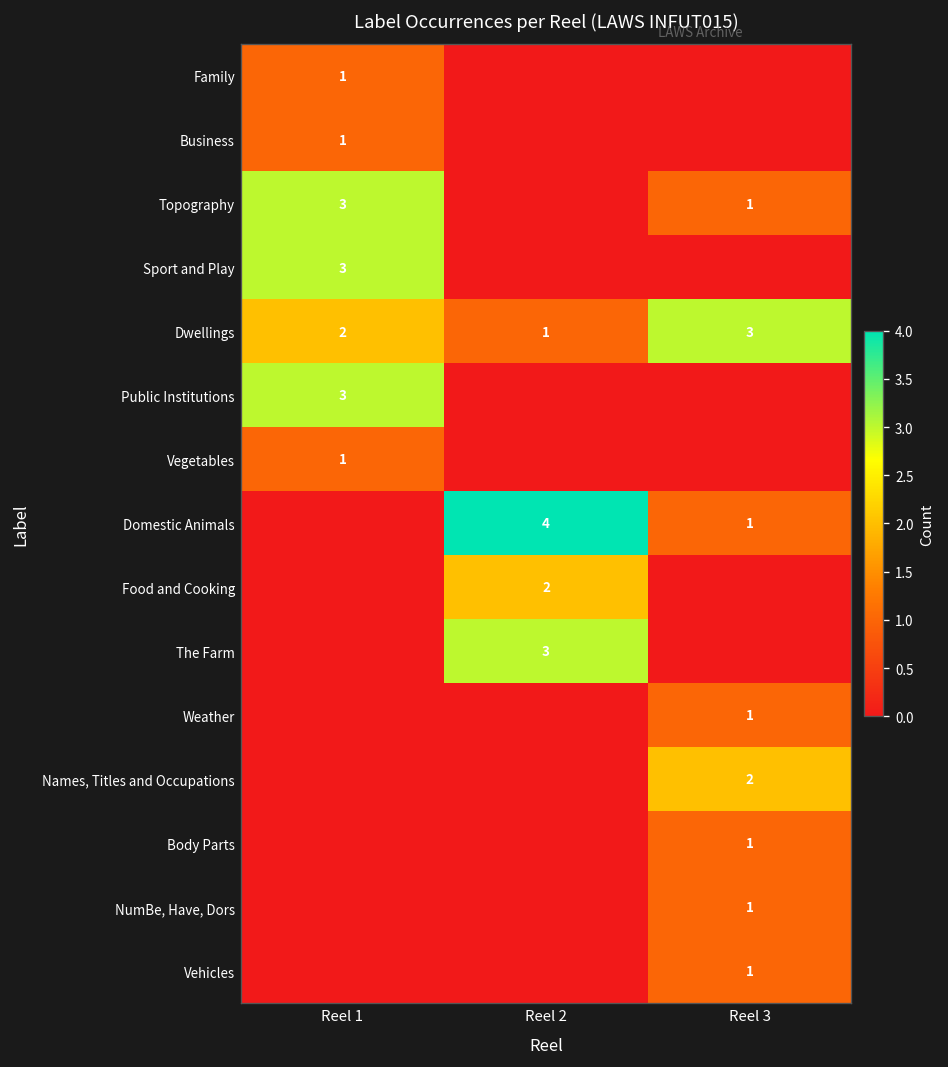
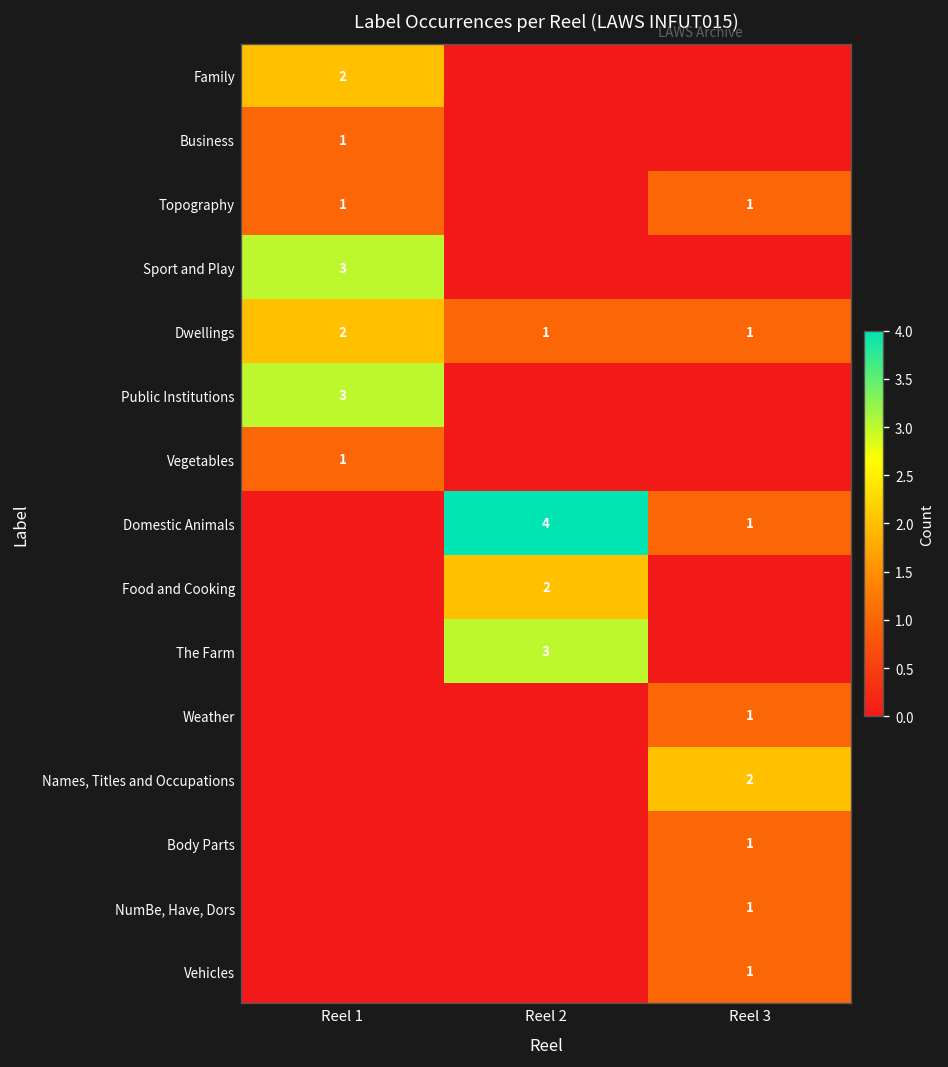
Family, Reel 1: 1 -> 2
Topography, Reel 1: 3 -> 1
Dwellings, Reel 3: 3 -> 1
